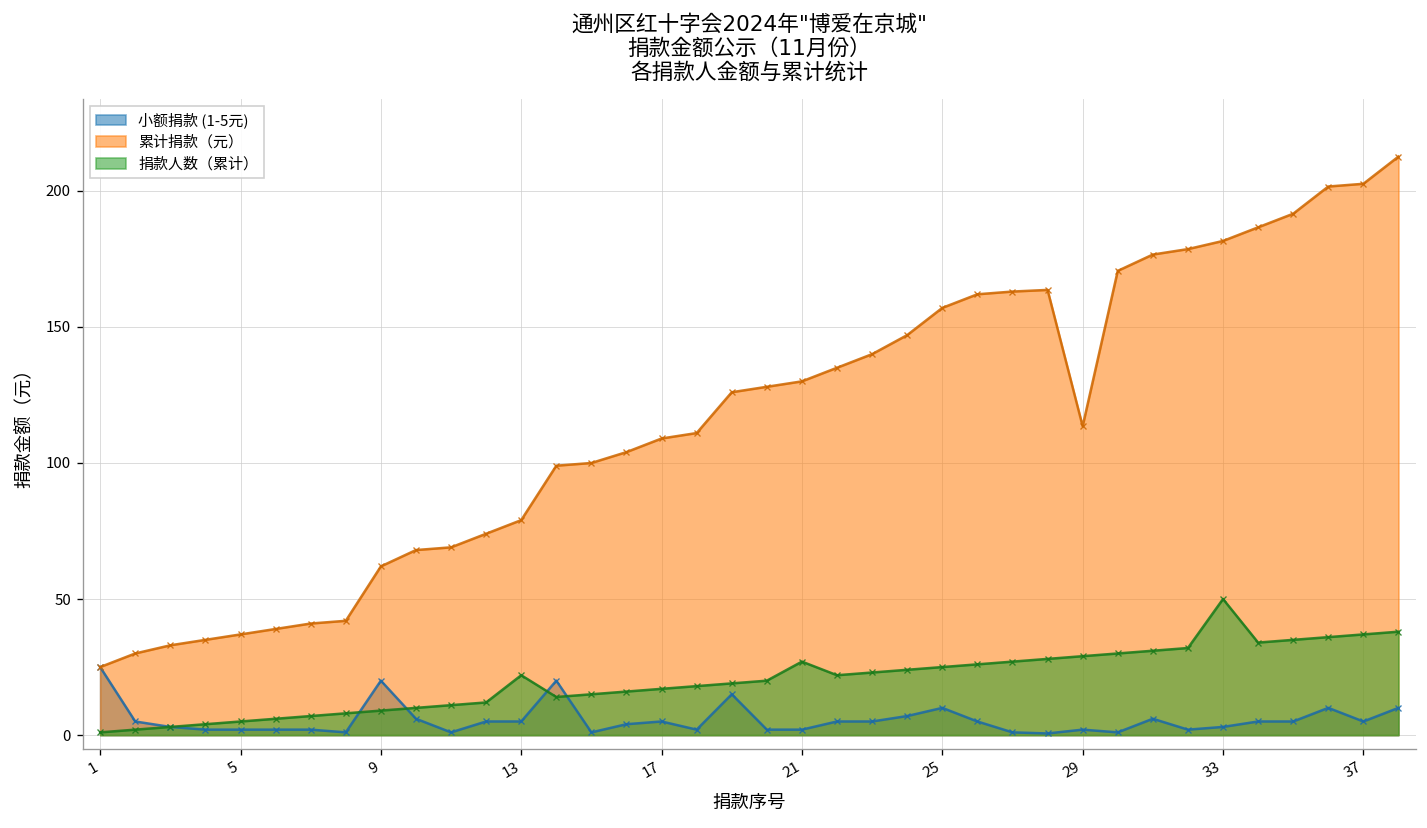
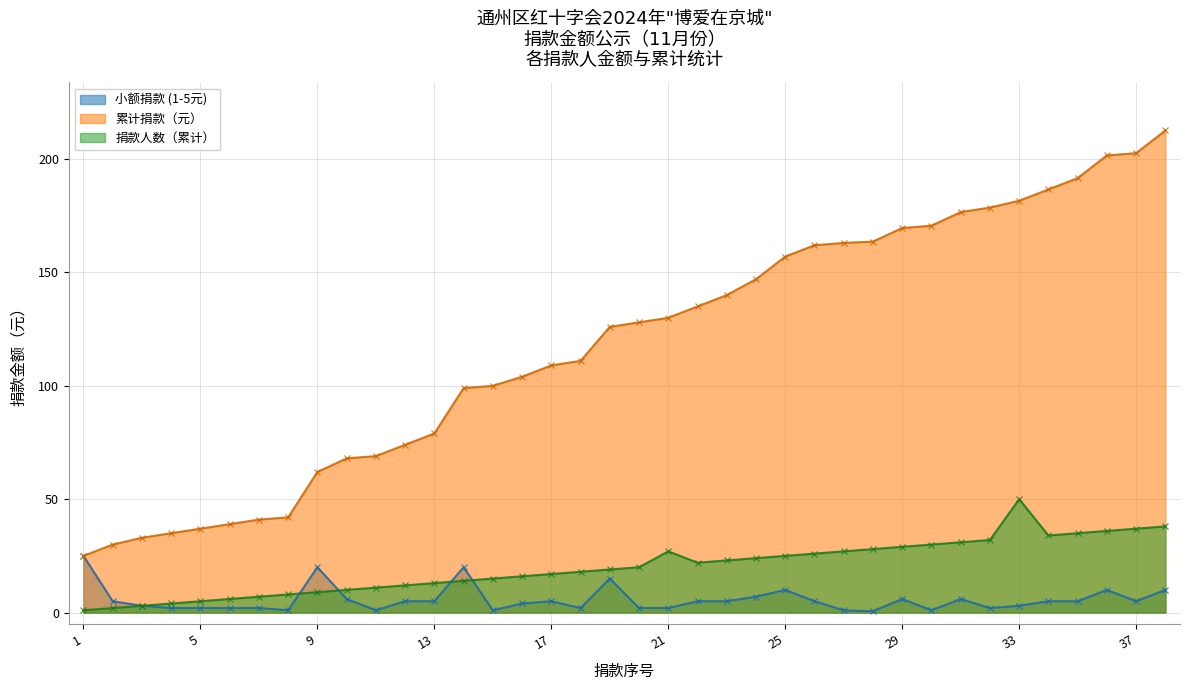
捐款人数（累计）, 13: 22 -> 13
小额捐款 (1-5元), 29: 2 -> 6
累计捐款（元）, 29: 114 -> 170
